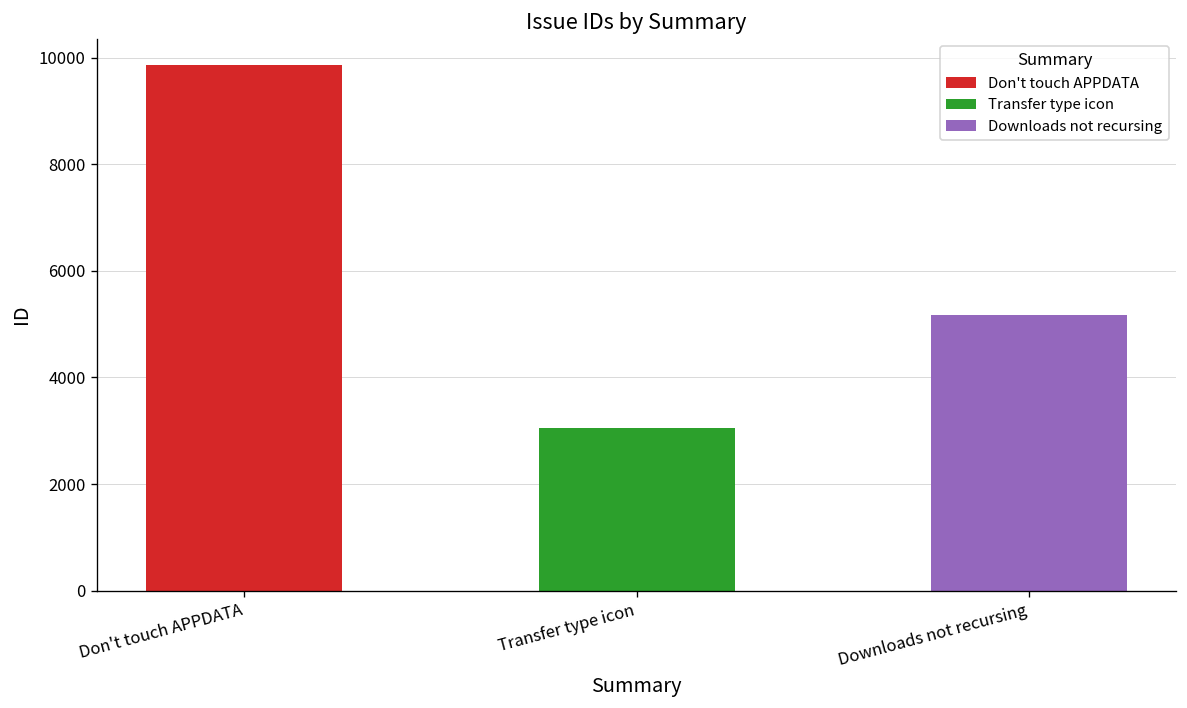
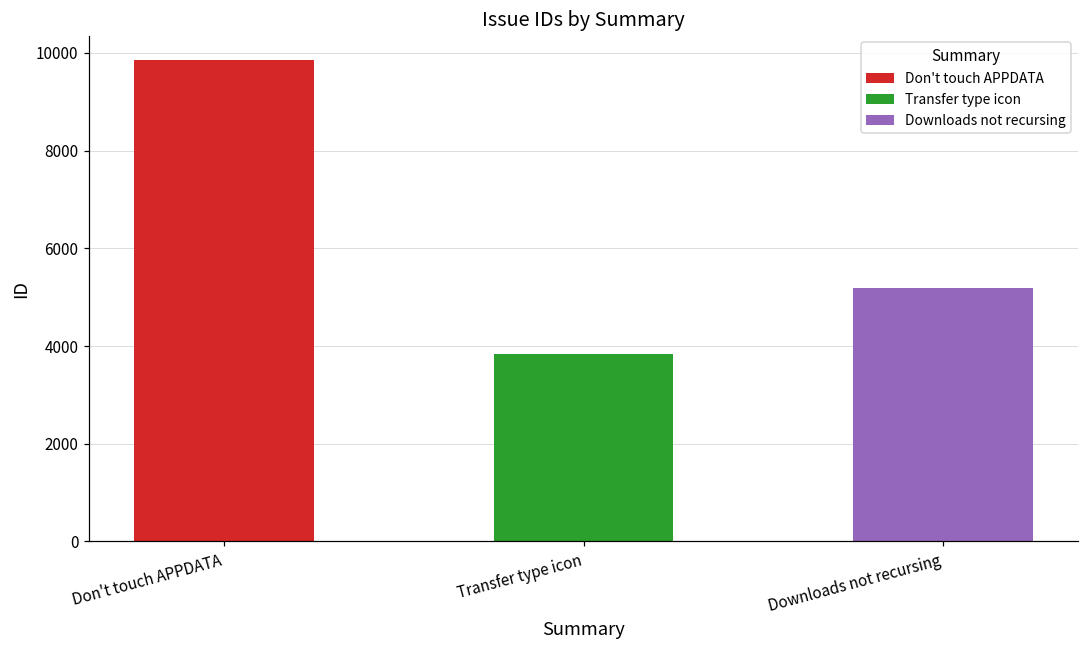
Transfer type icon: 3100 -> 3800
